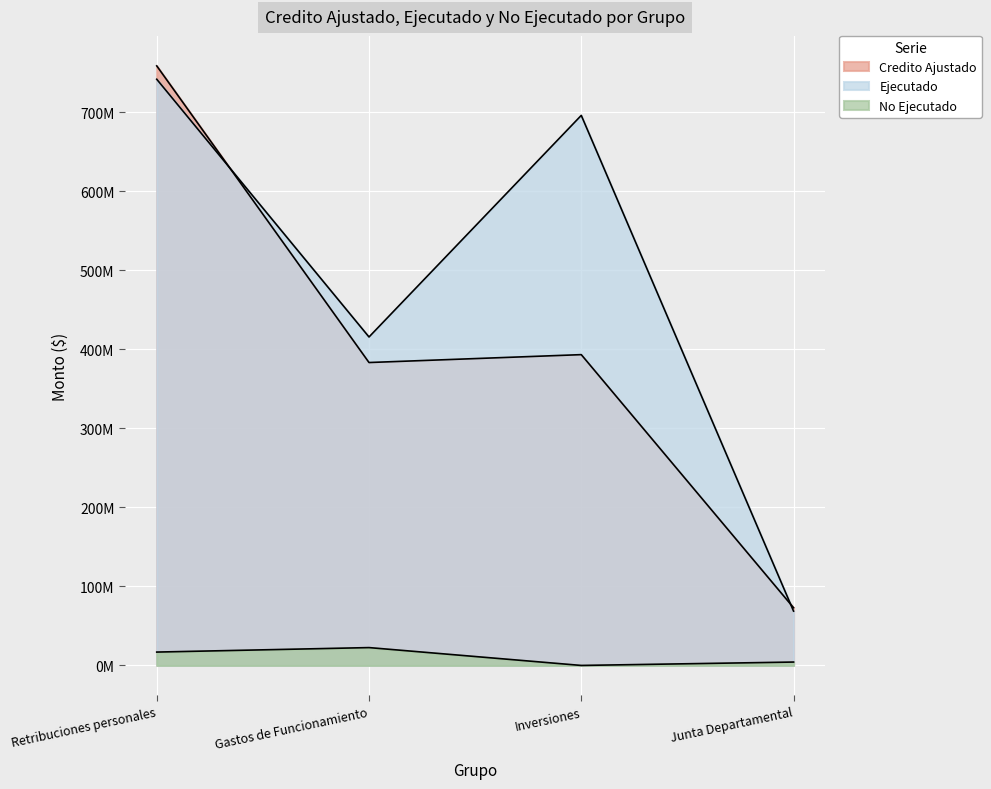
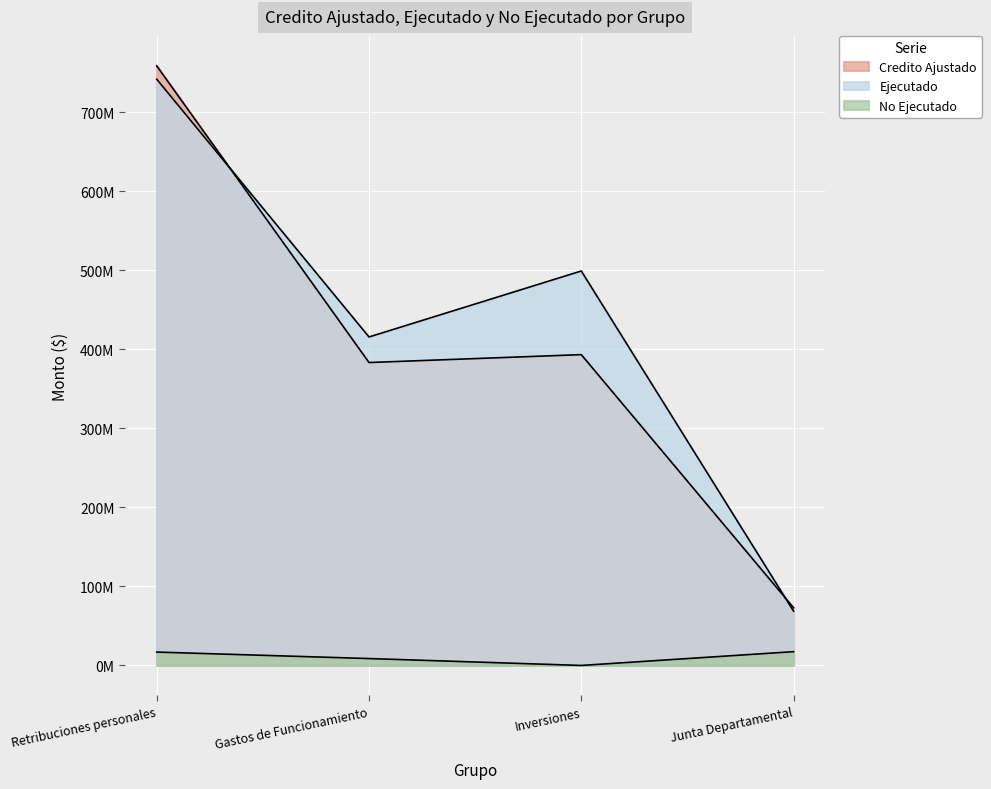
No Ejecutado, Gastos de Funcionamiento: 20000000 -> 10000000
Ejecutado, Inversiones: 700000000 -> 500000000
No Ejecutado, Junta Departamental: 0 -> 20000000
